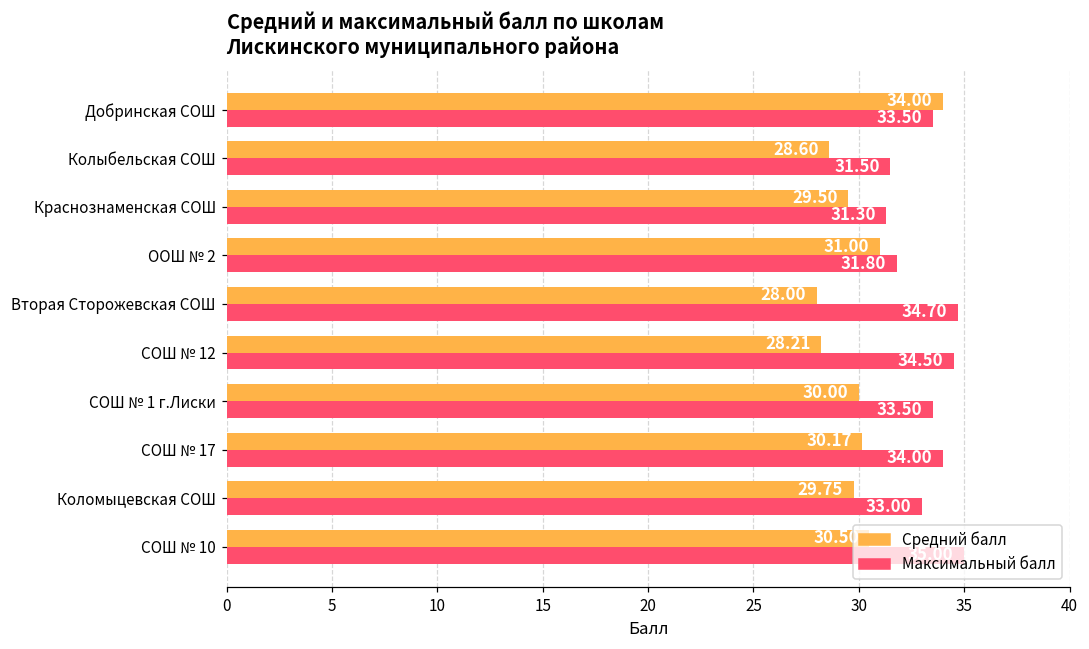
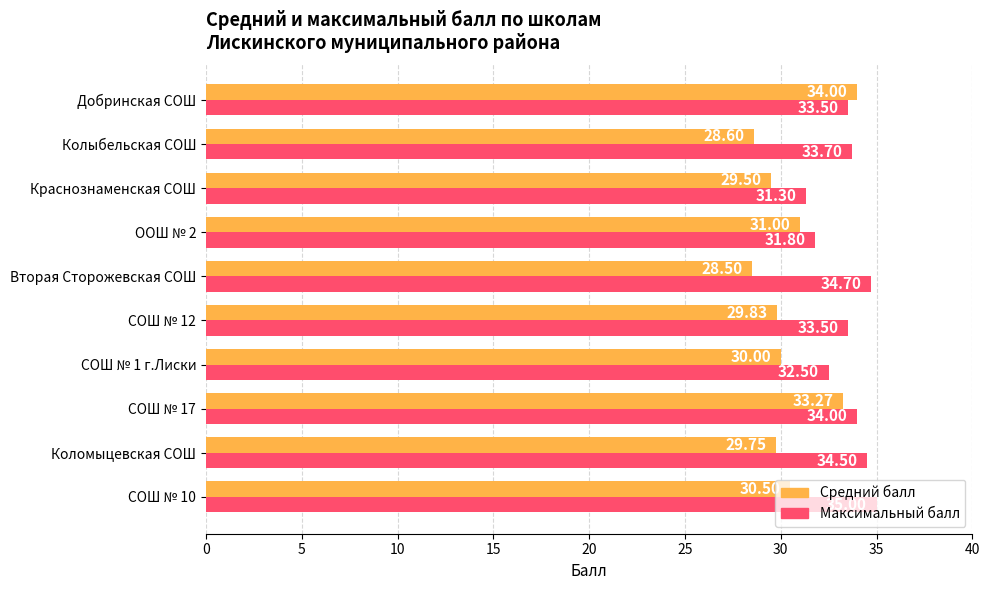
Максимальный балл, Колыбельская СОШ: 31.50 -> 33.70
Средний балл, Вторая Сторожевская СОШ: 28.00 -> 28.50
Средний балл, СОШ № 12: 28.21 -> 29.83
Максимальный балл, СОШ № 12: 34.50 -> 33.50
Максимальный балл, СОШ № 1 г.Лиски: 33.50 -> 32.50
Средний балл, СОШ № 17: 30.17 -> 33.27
Максимальный балл, Коломыцевская СОШ: 33.00 -> 34.50
